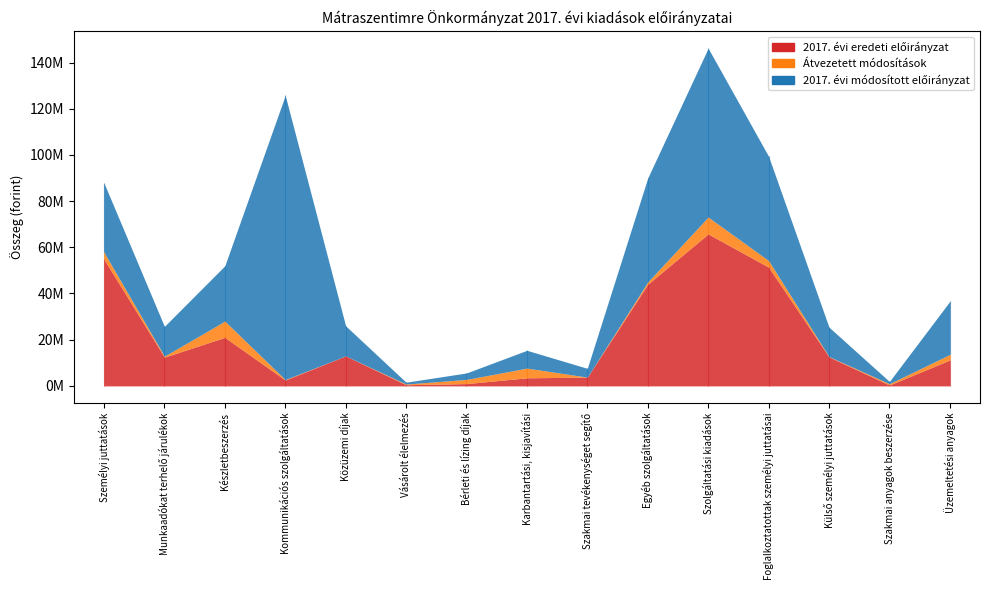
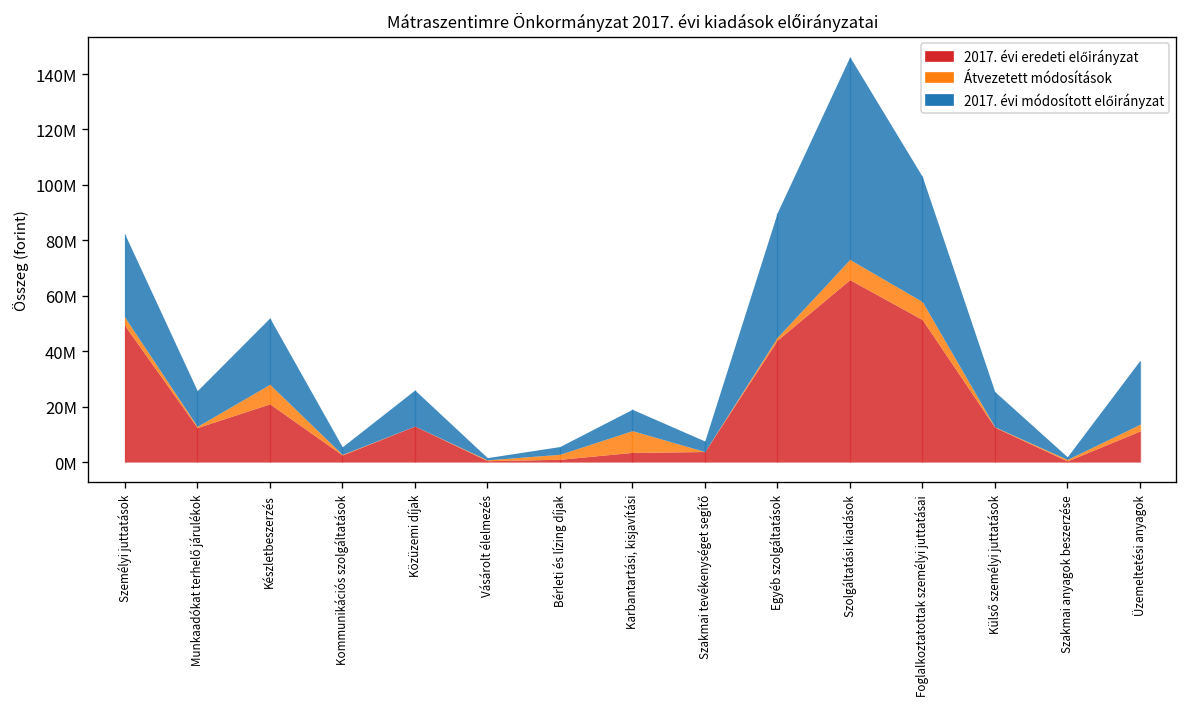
2017. évi eredeti előirányzat, Személyi juttatások: 55000000 -> 49000000
2017. évi módosított előirányzat, Kommunikációs szolgáltatások: 123000000 -> 3000000
Átvezetett módosítások, Karbantartási, kisjavítási: 4000000 -> 8000000
Átvezetett módosítások, Foglalkoztatottak személyi juttatásai: 3000000 -> 6000000
